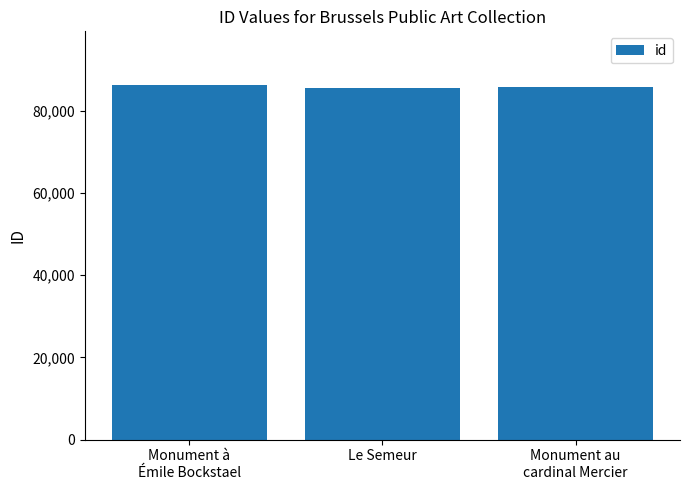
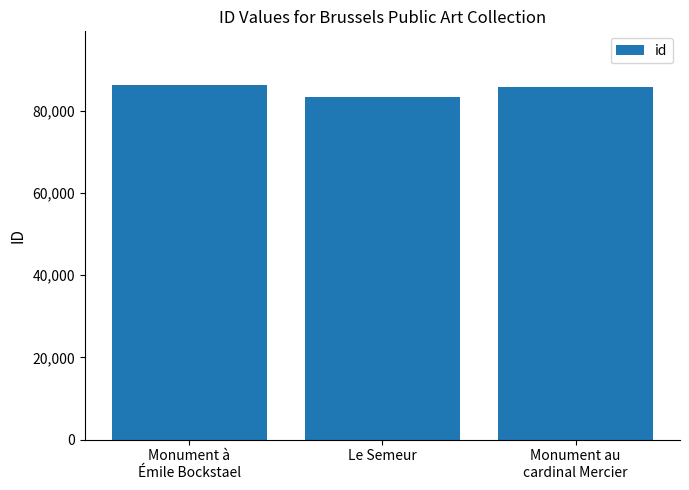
Le Semeur: 86,000 -> 83,000
